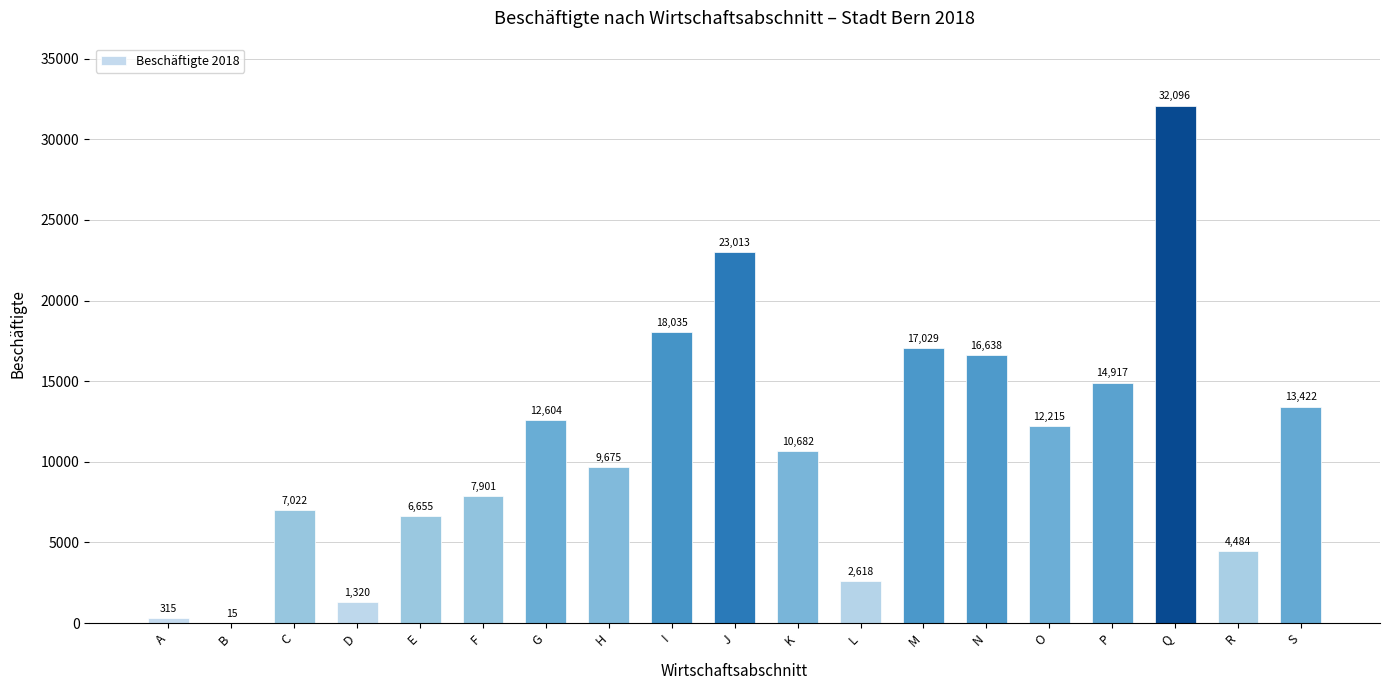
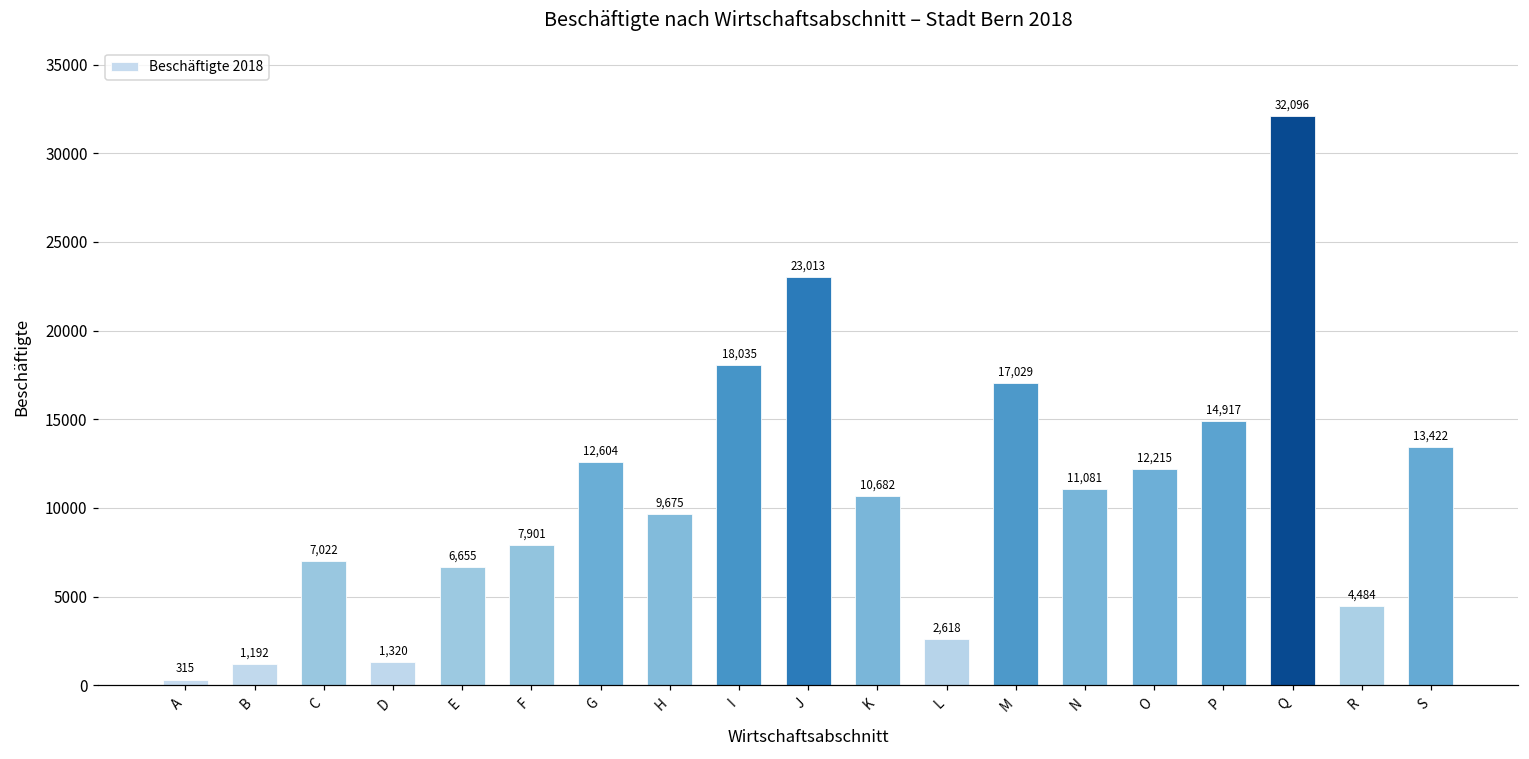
B: 15 -> 1,192
N: 16,638 -> 11,081
